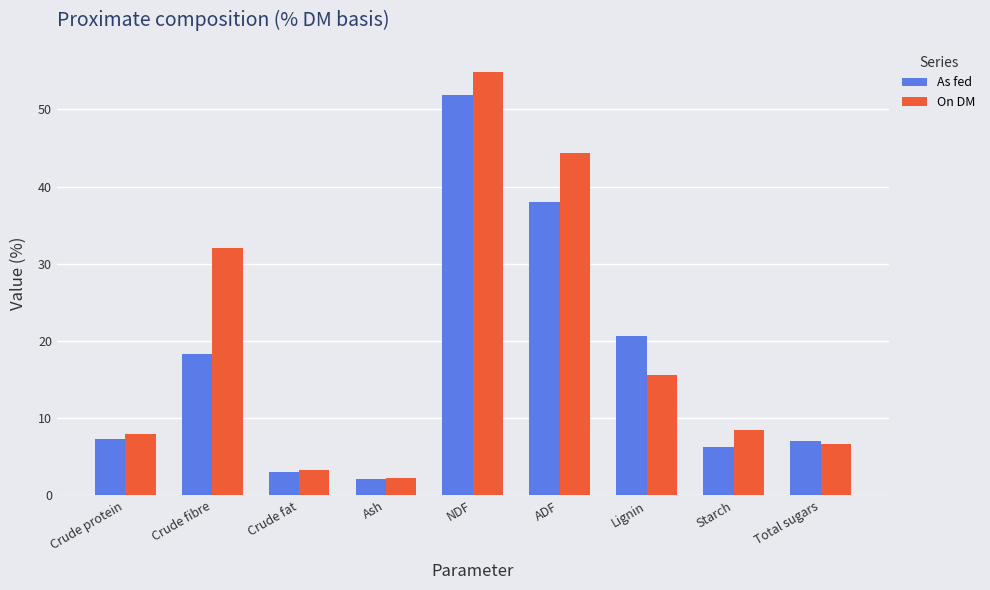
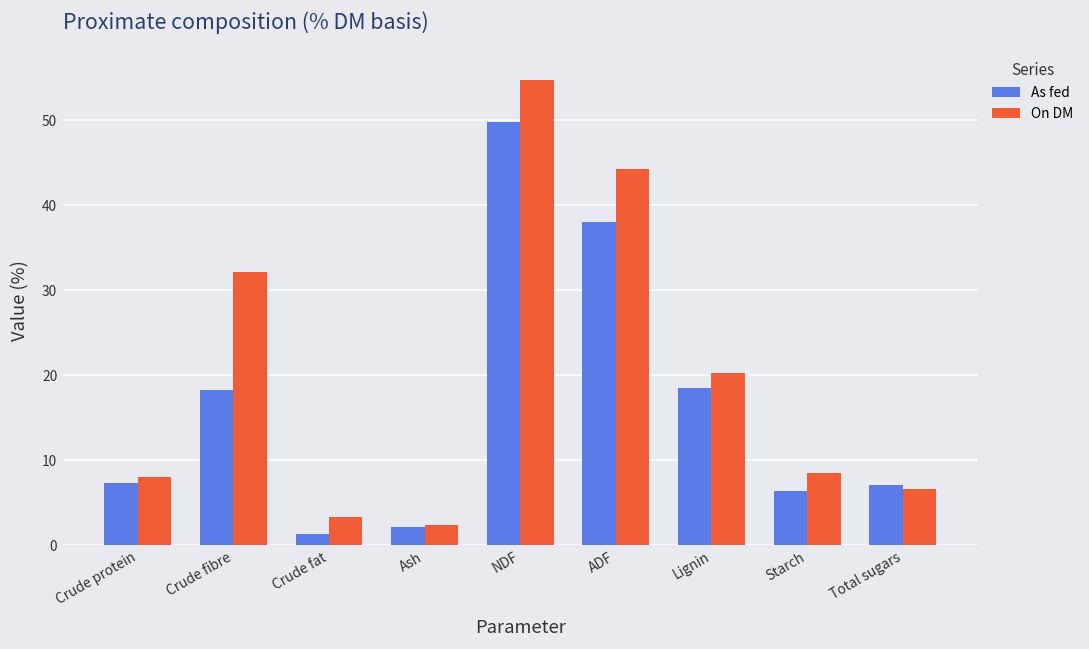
As fed, Crude fat: 3 -> 1
As fed, NDF: 52 -> 50
As fed, Lignin: 21 -> 19
On DM, Lignin: 16 -> 20
